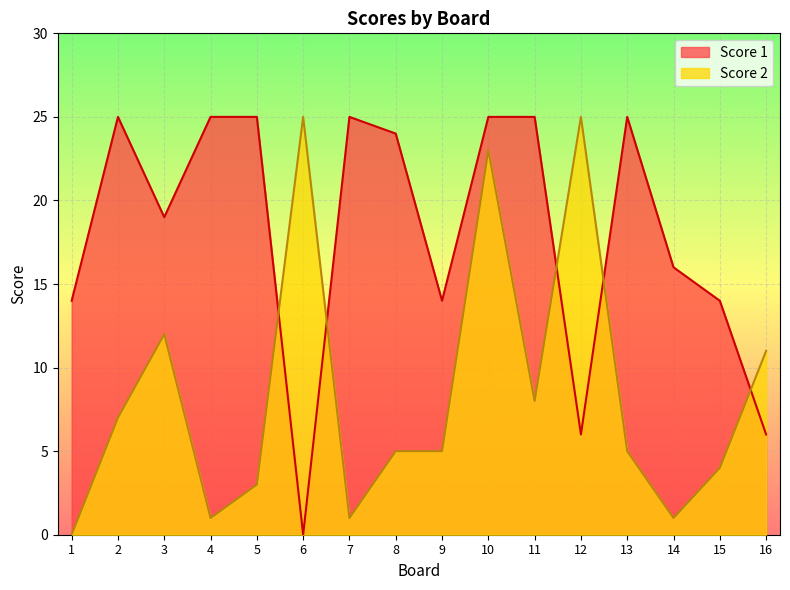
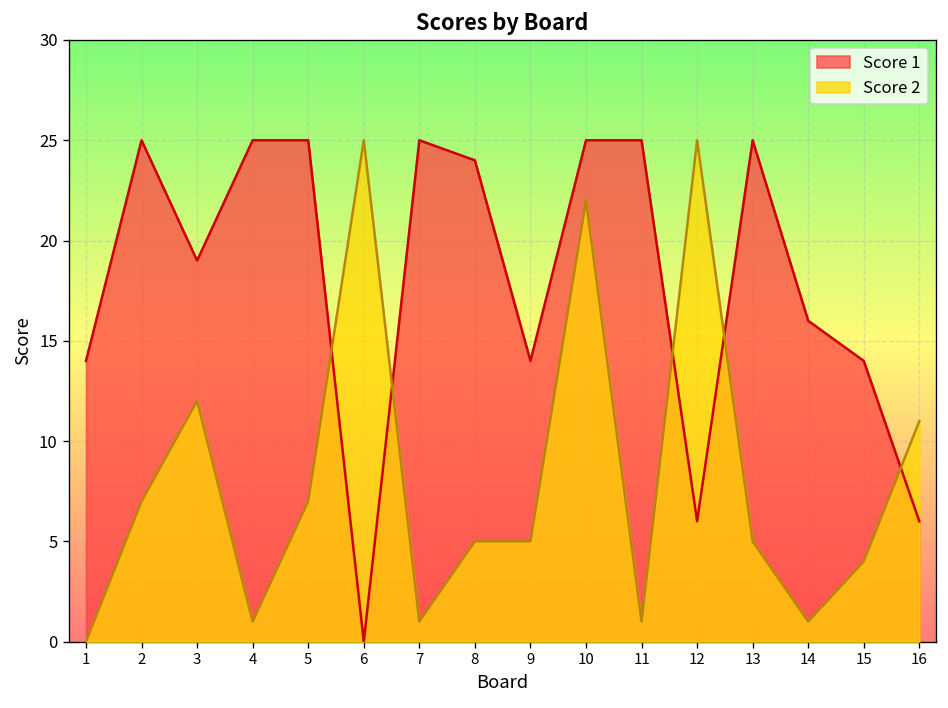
Score 2, 5: 3 -> 7
Score 2, 10: 23 -> 22
Score 2, 11: 8 -> 1
